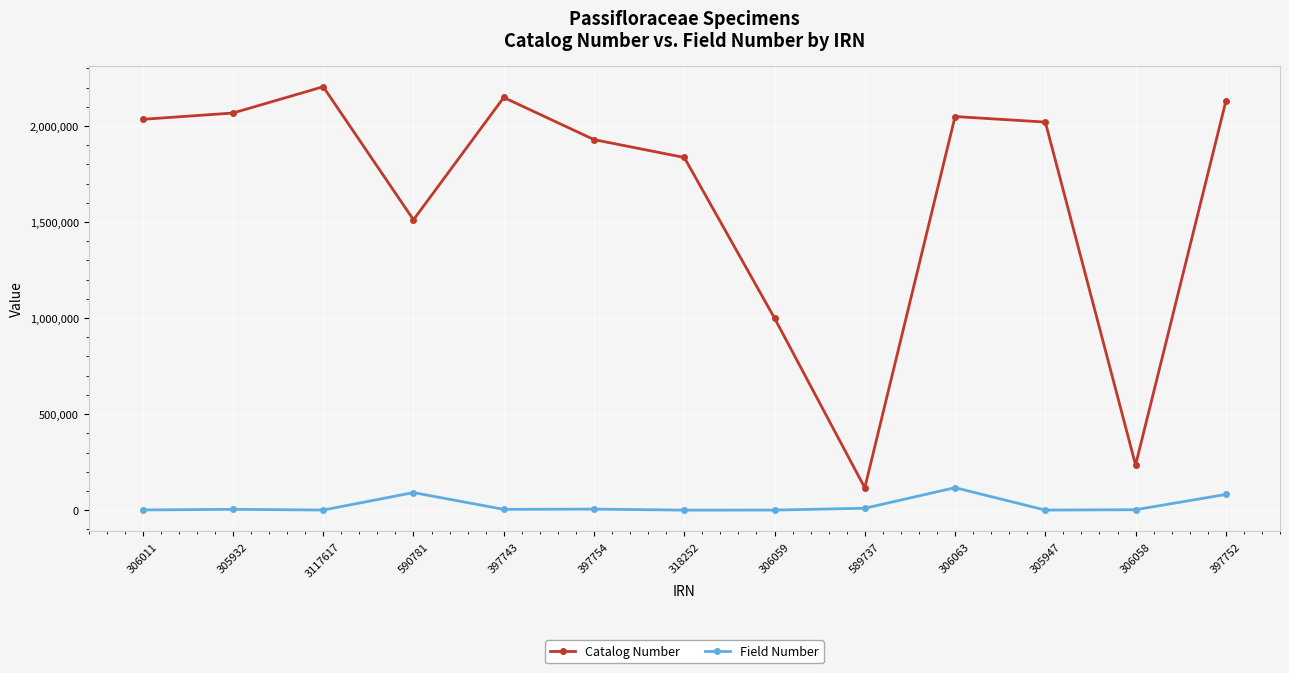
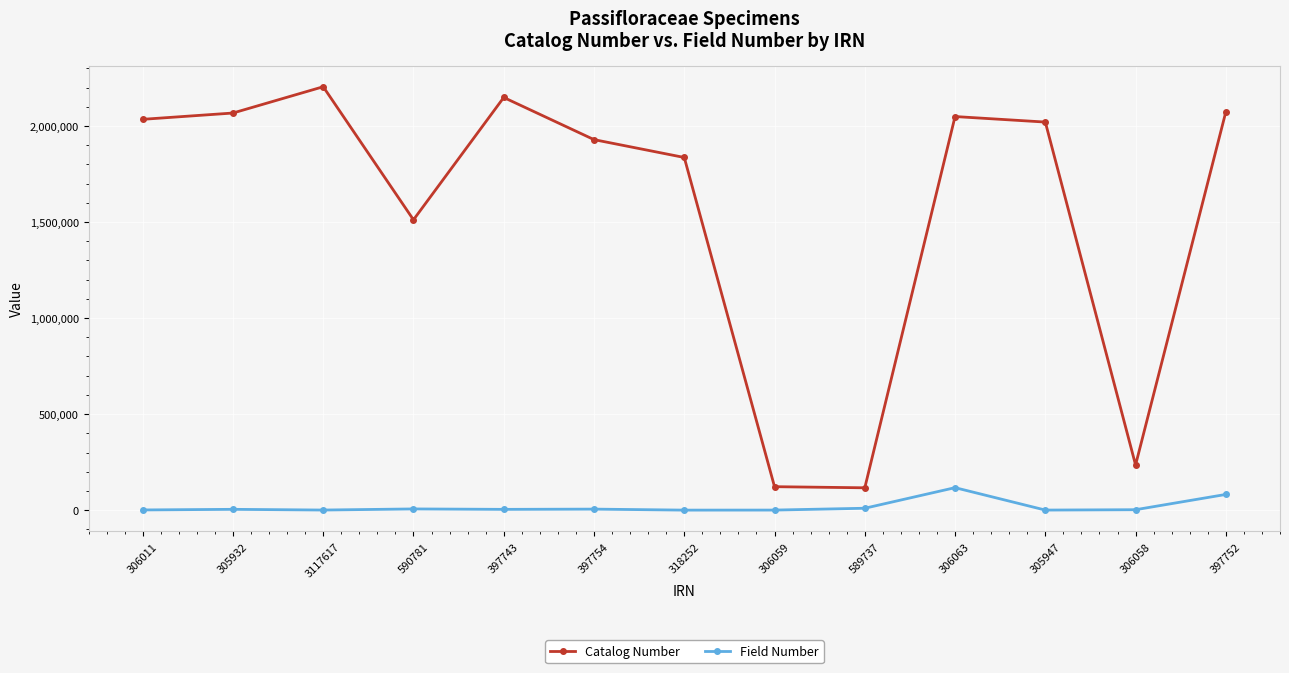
Field Number, 590781: 90,000 -> 10,000
Catalog Number, 306059: 1,000,000 -> 120,000
Catalog Number, 397752: 2,130,000 -> 2,070,000
